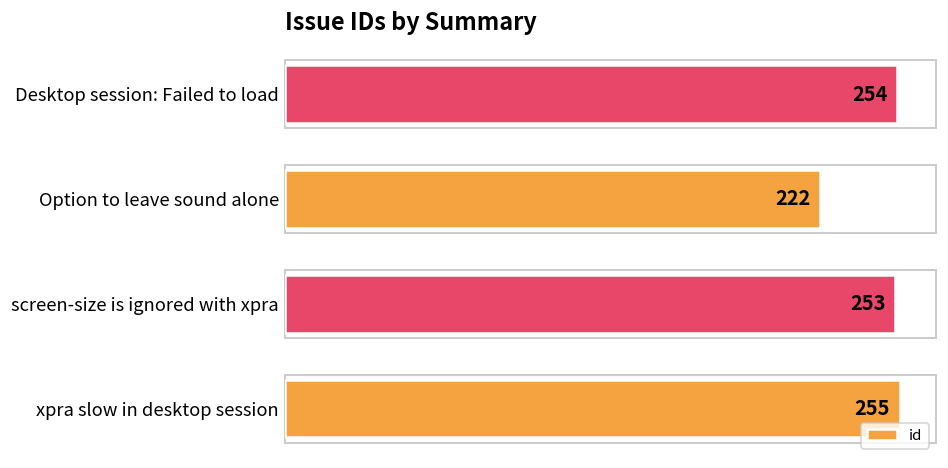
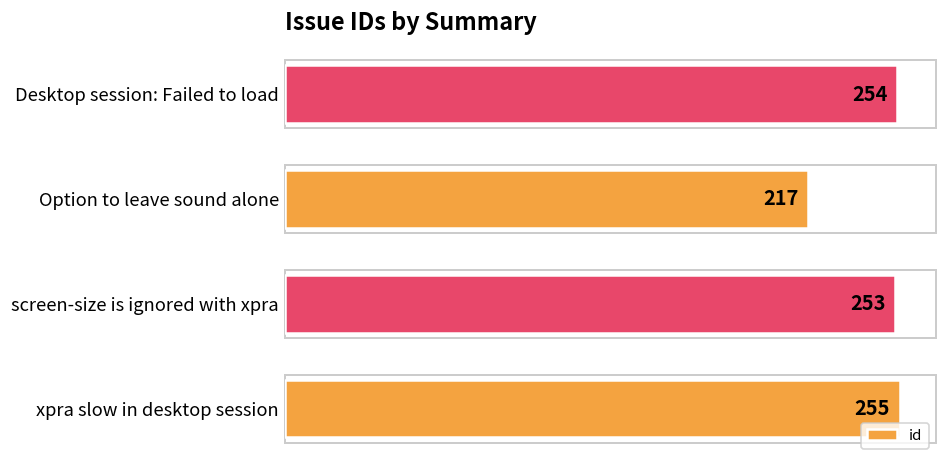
Option to leave sound alone: 222 -> 217
